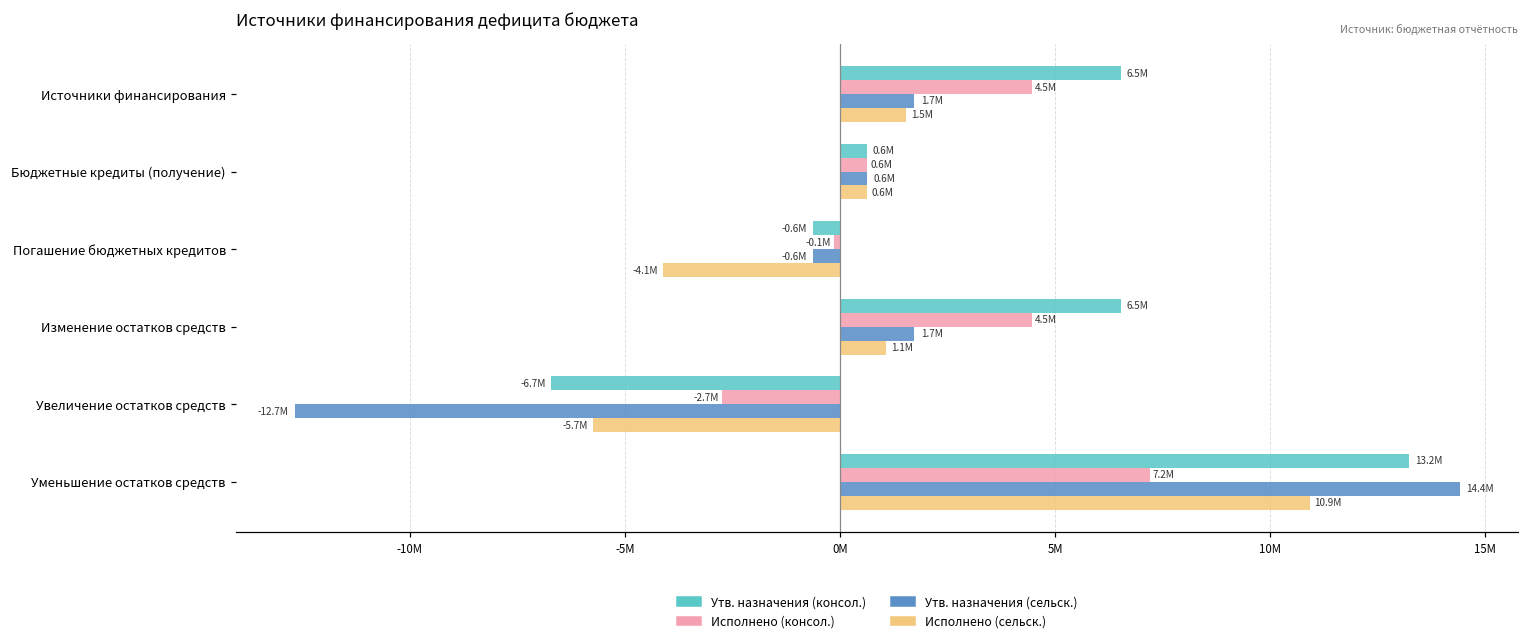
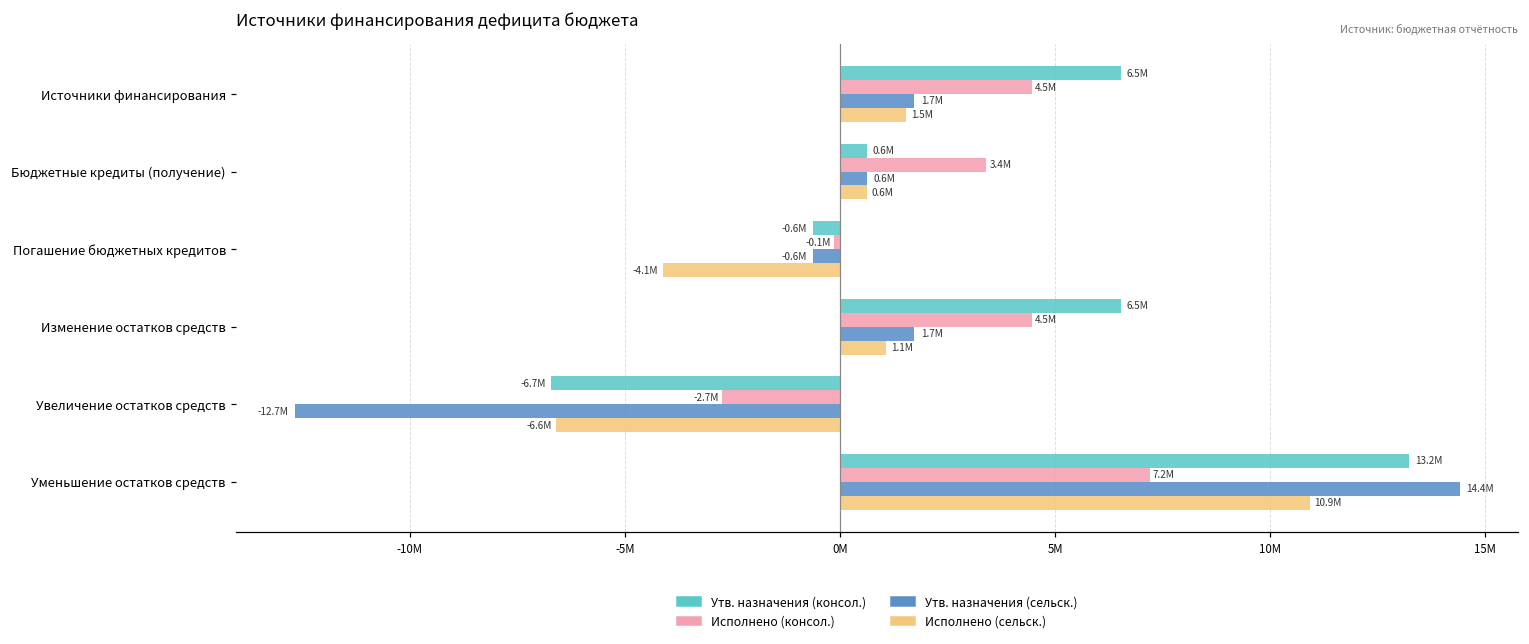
Исполнено (консол.), Бюджетные кредиты (получение): 0.6M -> 3.4M
Исполнено (сельск.), Увеличение остатков средств: -5.7M -> -6.6M
